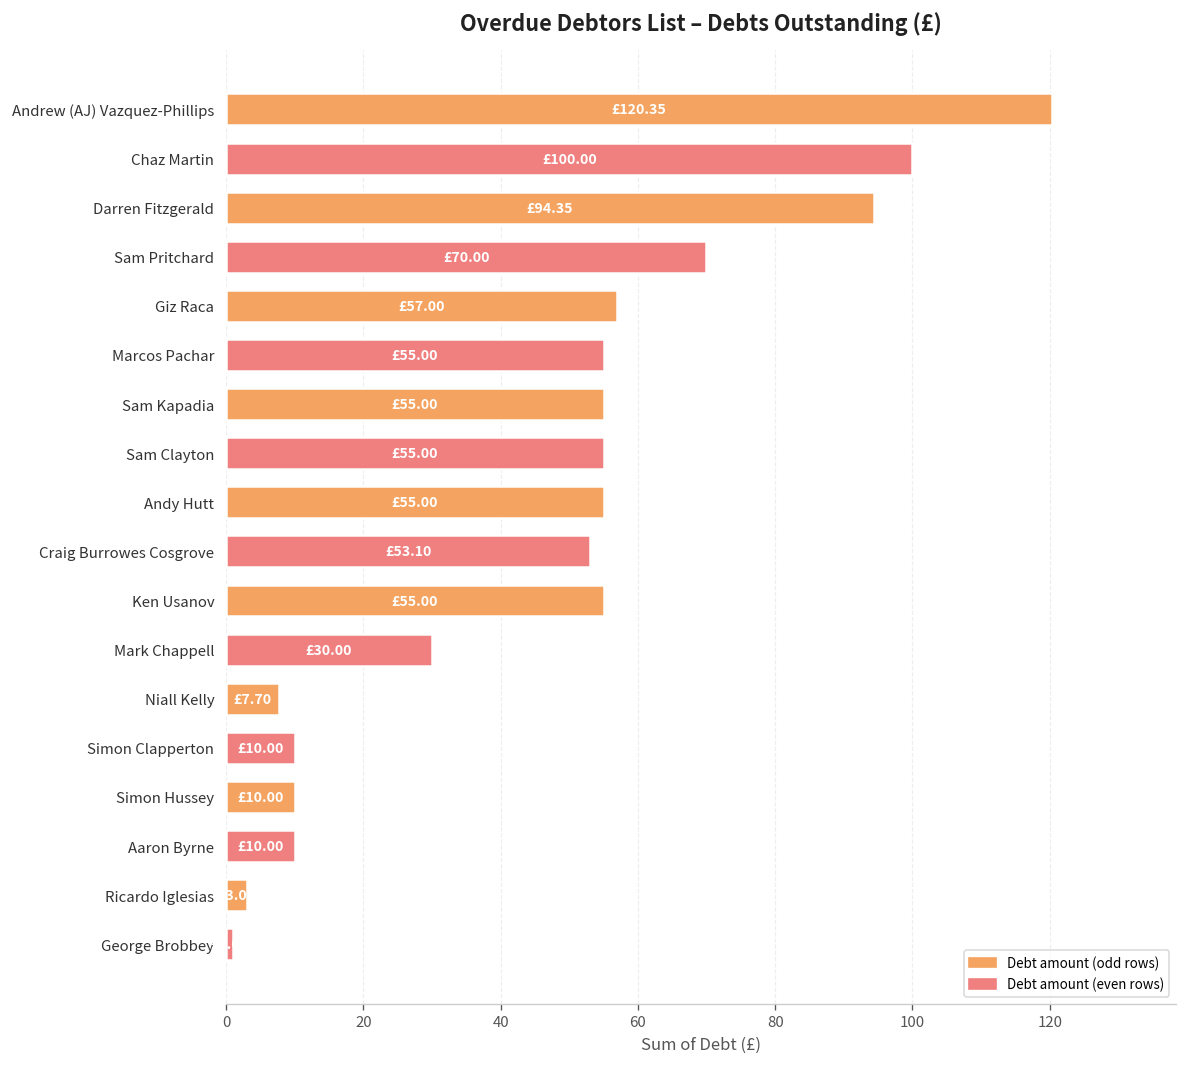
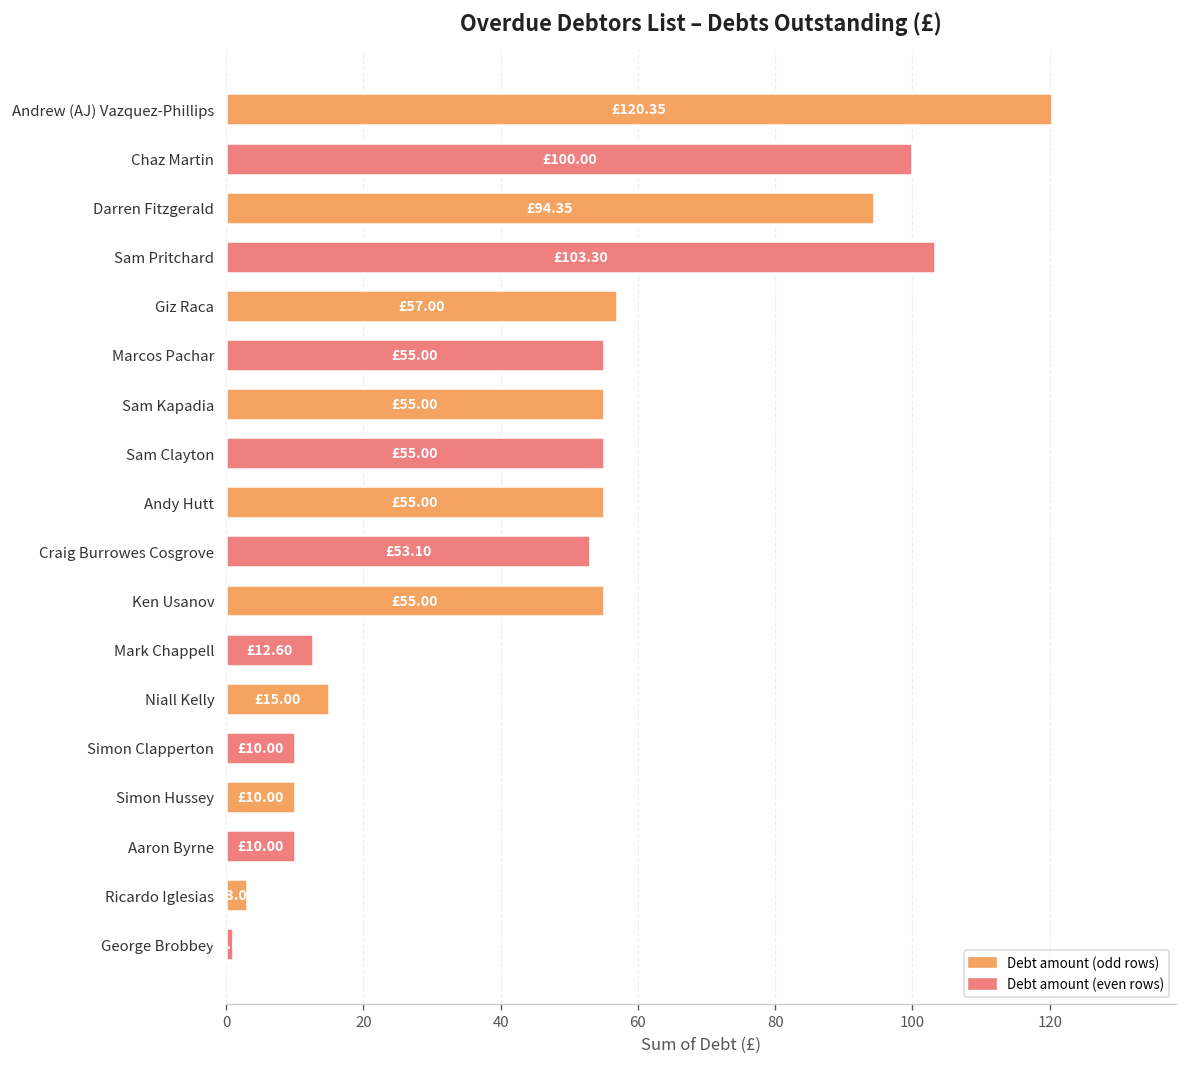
Sam Pritchard: £70.00 -> £103.30
Mark Chappell: £30.00 -> £12.60
Niall Kelly: £7.70 -> £15.00
